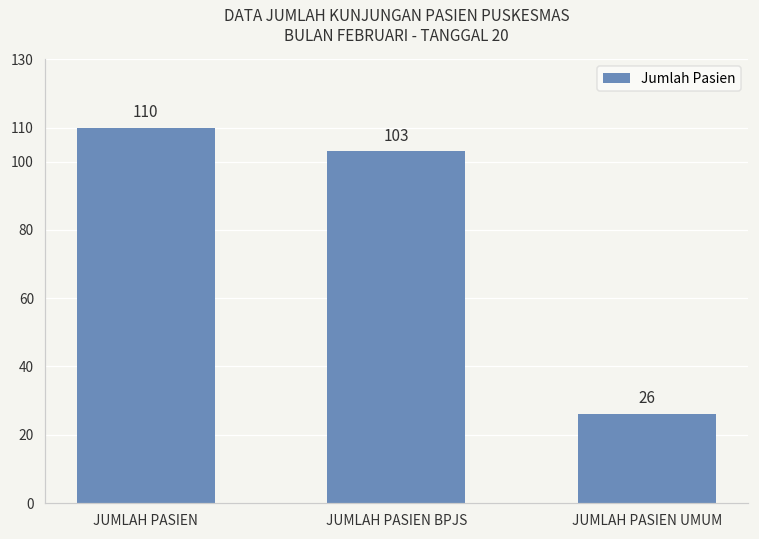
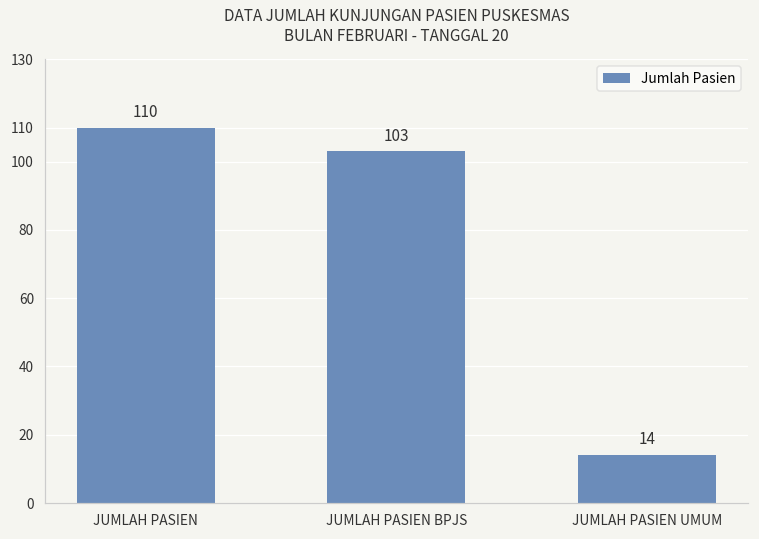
JUMLAH PASIEN UMUM: 26 -> 14
